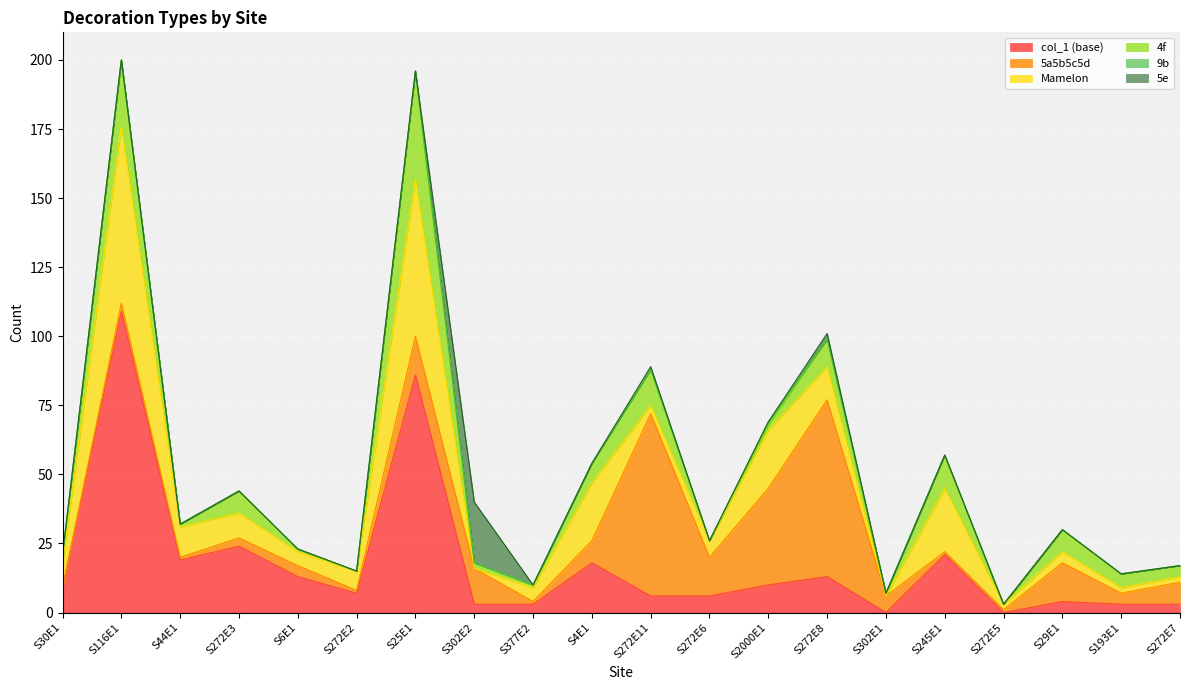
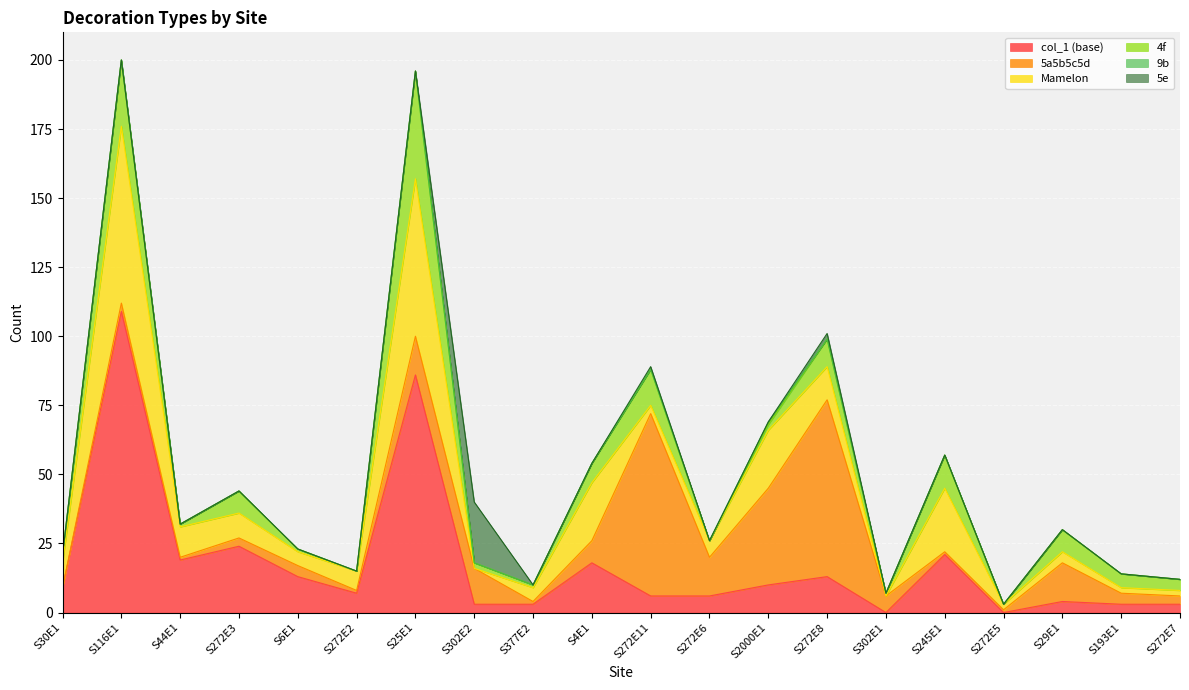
5a5b5c5d, S272E7: 8 -> 3
